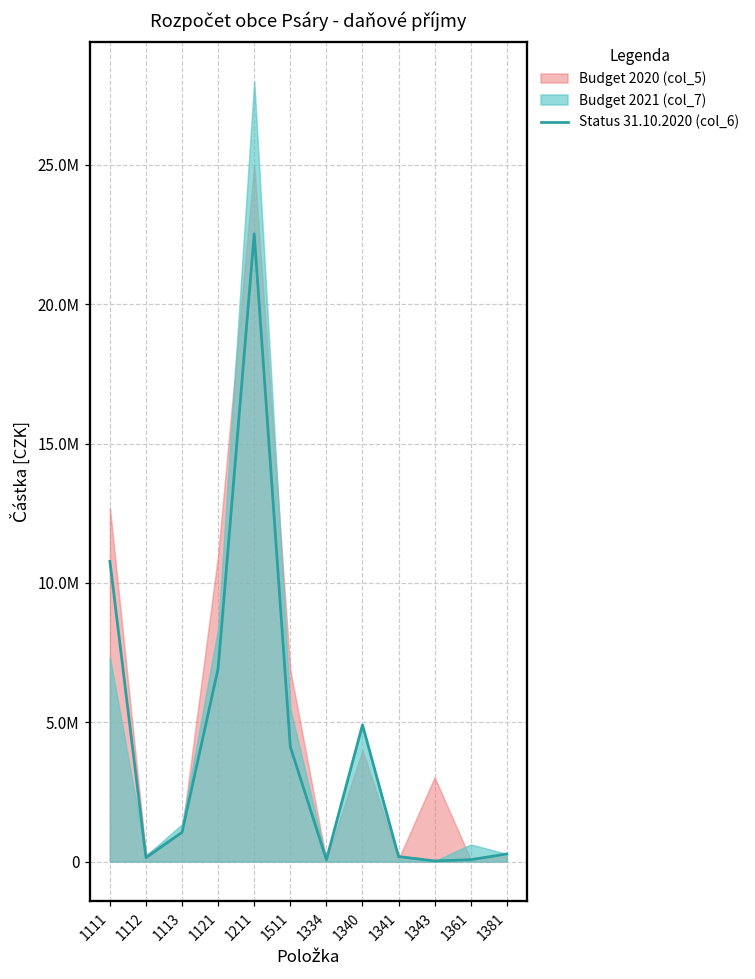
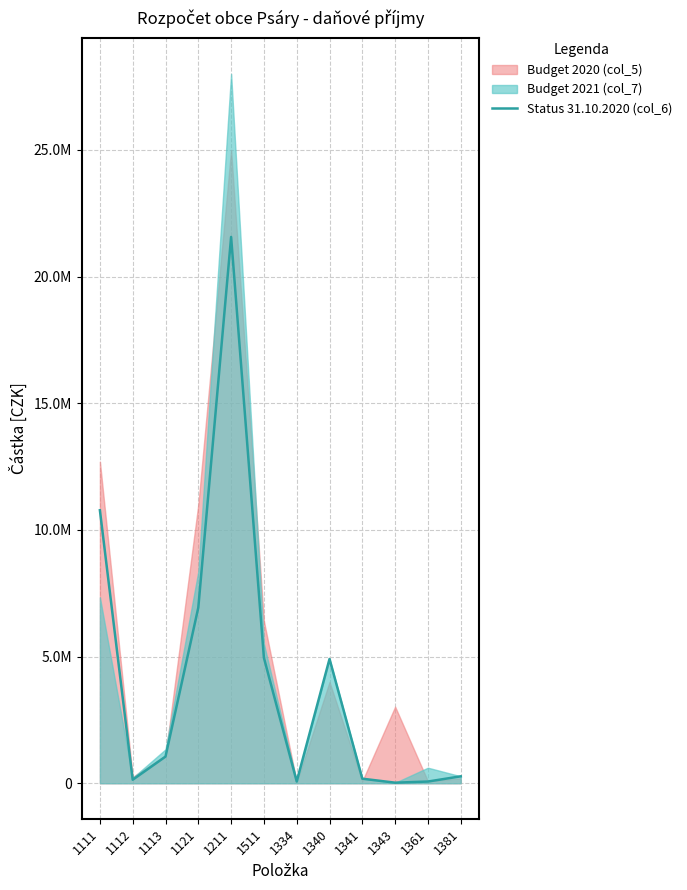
Status 31.10.2020 (col_6), 1211: 22500000 -> 21600000
Status 31.10.2020 (col_6), 1511: 4100000 -> 5000000
Budget 2020 (col_5), 1511: 6900000 -> 6400000
